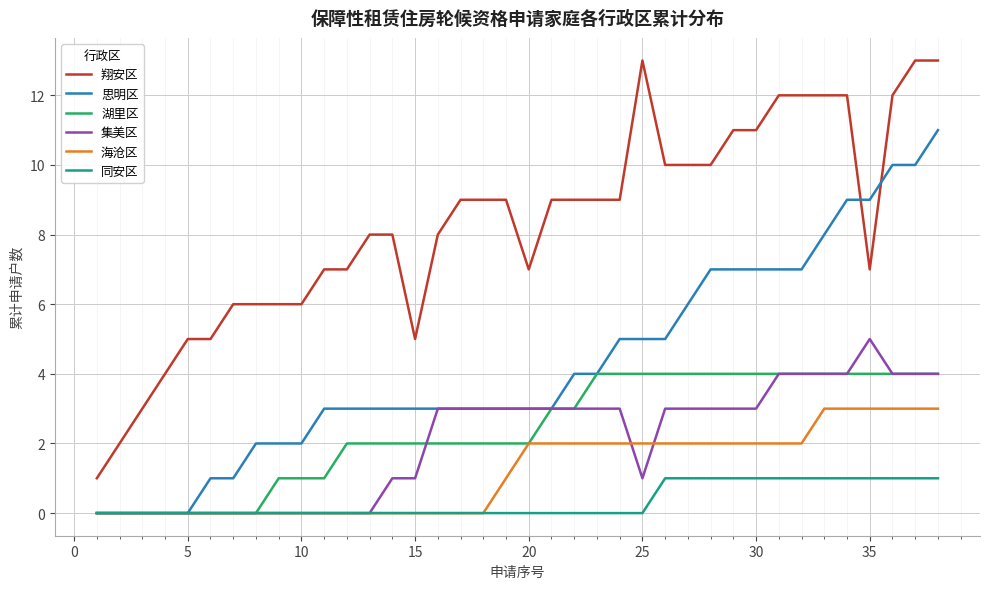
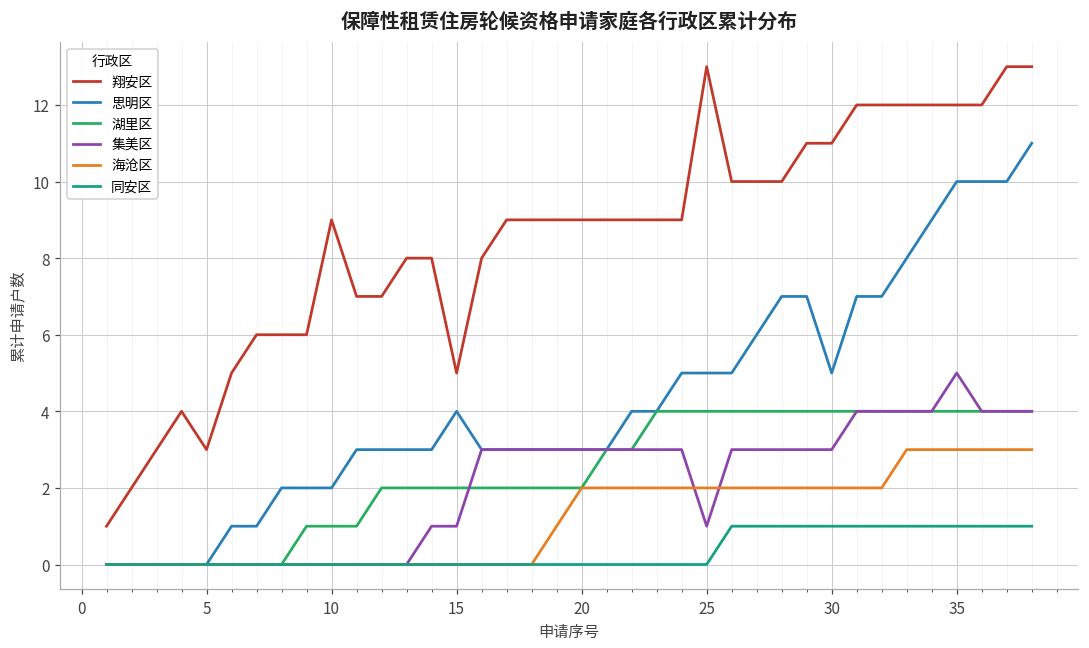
翔安区, 5: 5 -> 3
翔安区, 10: 6 -> 9
思明区, 15: 3 -> 4
翔安区, 20: 7 -> 9
思明区, 30: 7 -> 5
翔安区, 35: 7 -> 12
思明区, 35: 9 -> 10
